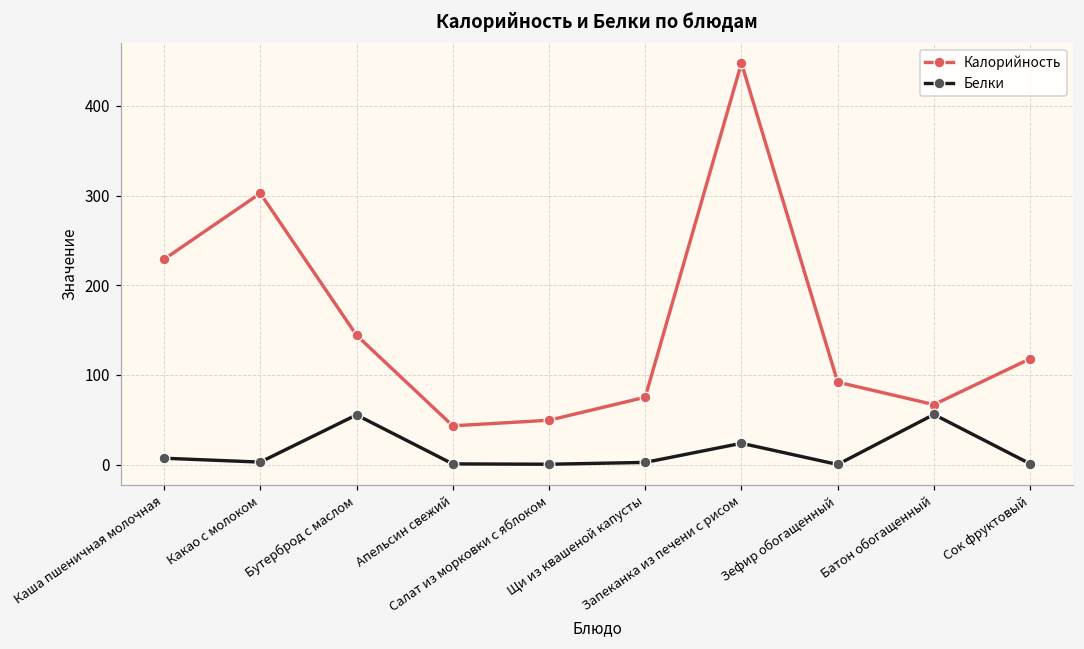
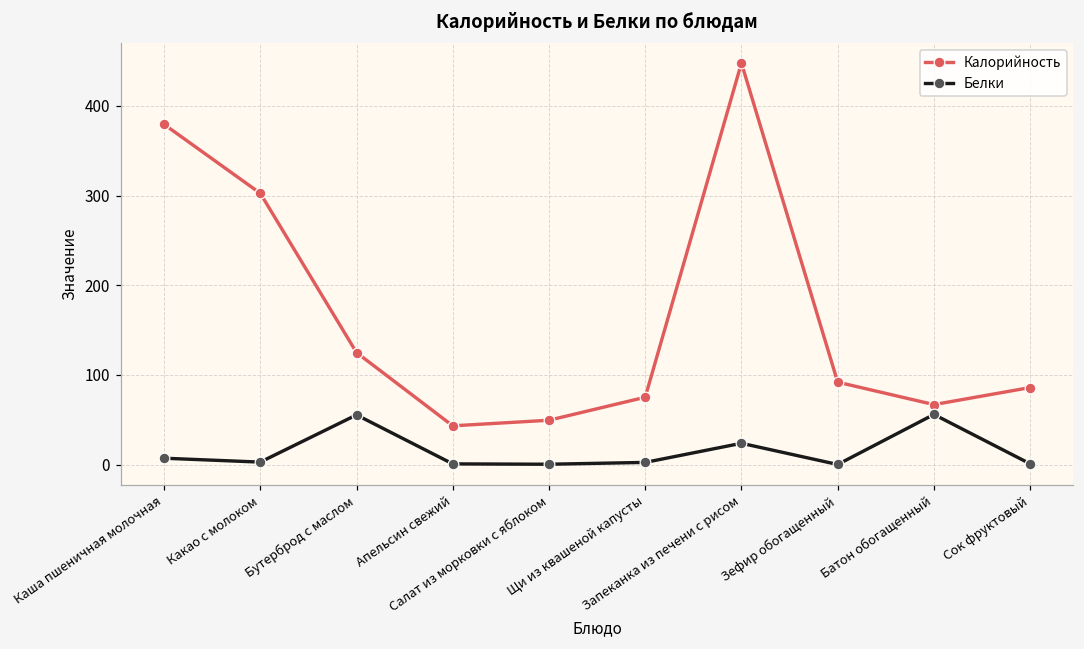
Калорийность, Каша пшеничная молочная: 230 -> 380
Калорийность, Бутерброд с маслом: 140 -> 130
Калорийность, Сок фруктовый: 120 -> 90
